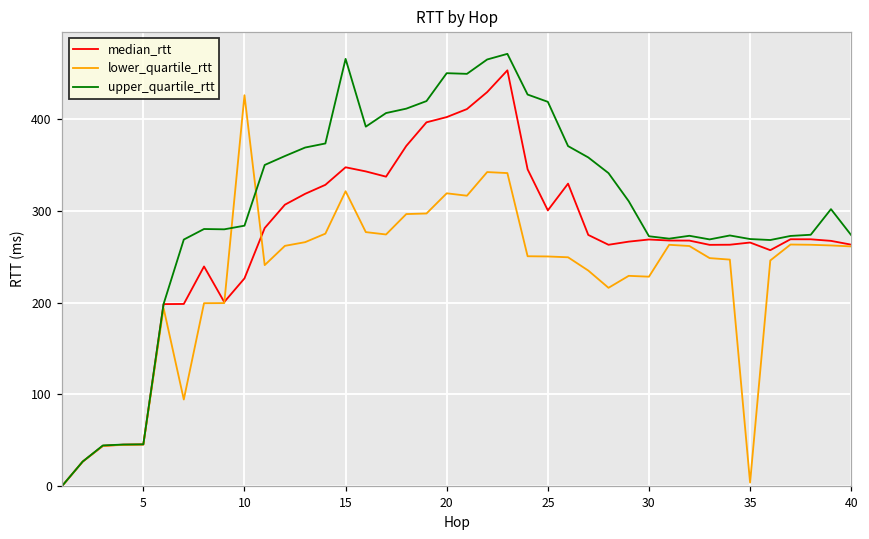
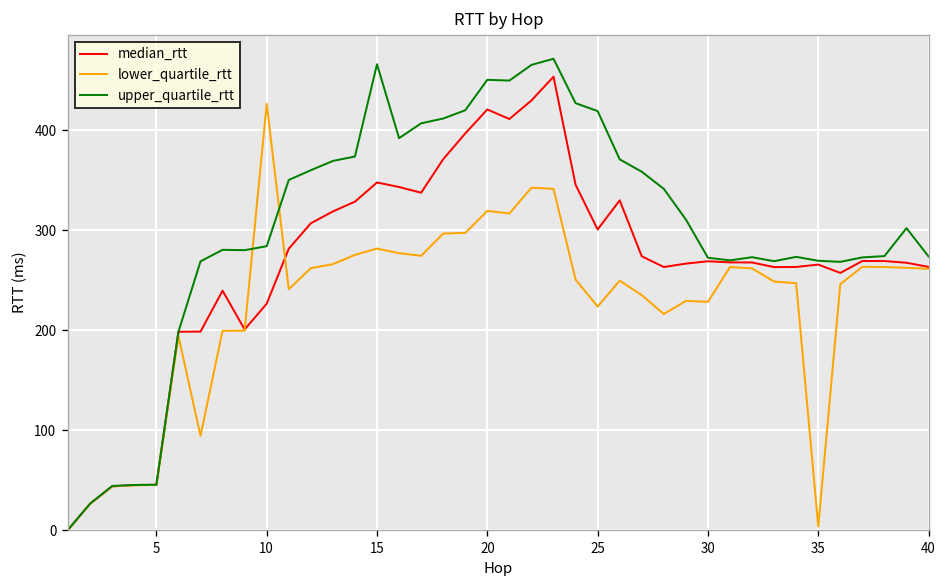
lower_quartile_rtt, 15: 320 -> 280
median_rtt, 20: 400 -> 420
lower_quartile_rtt, 25: 250 -> 220
